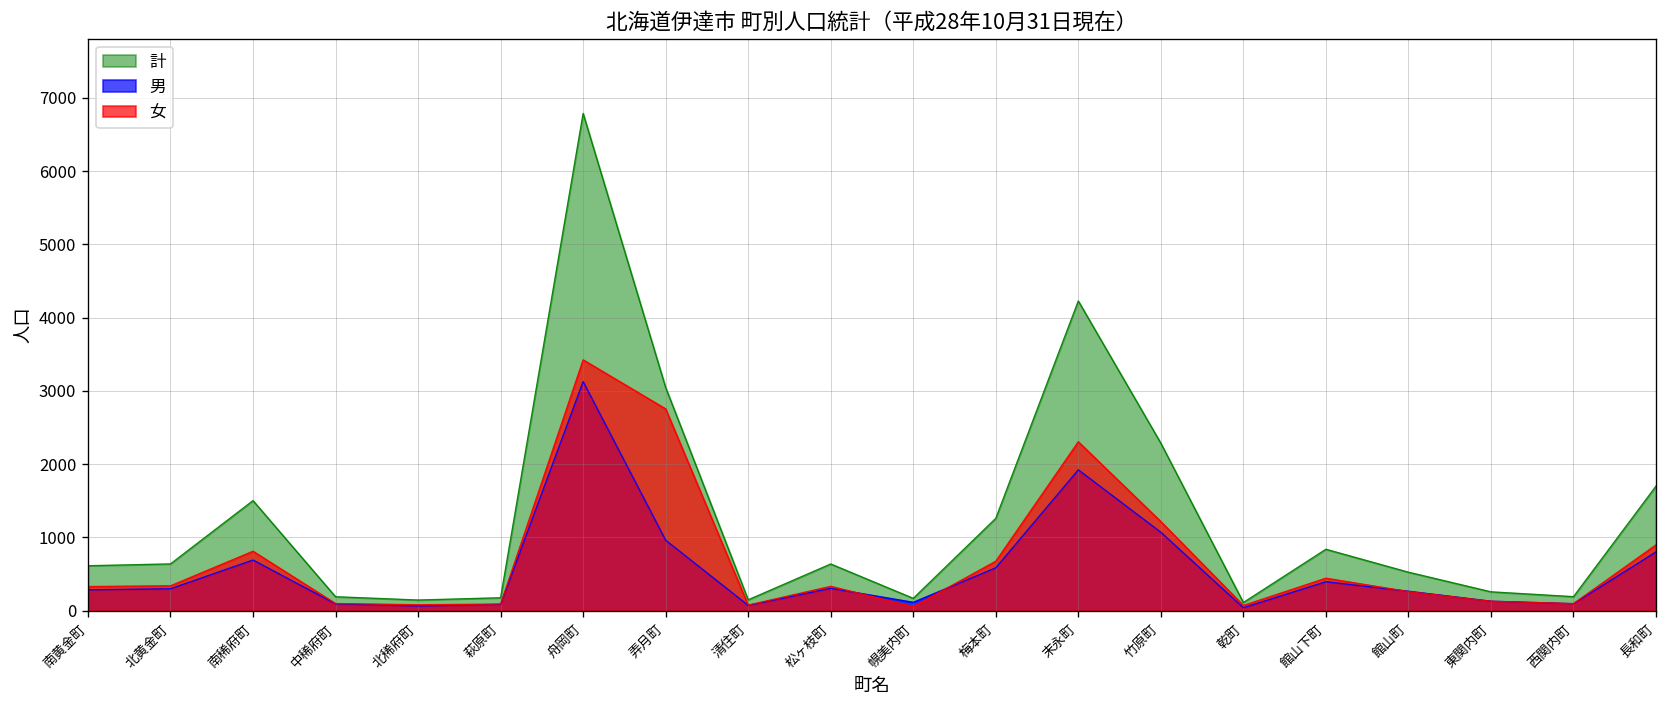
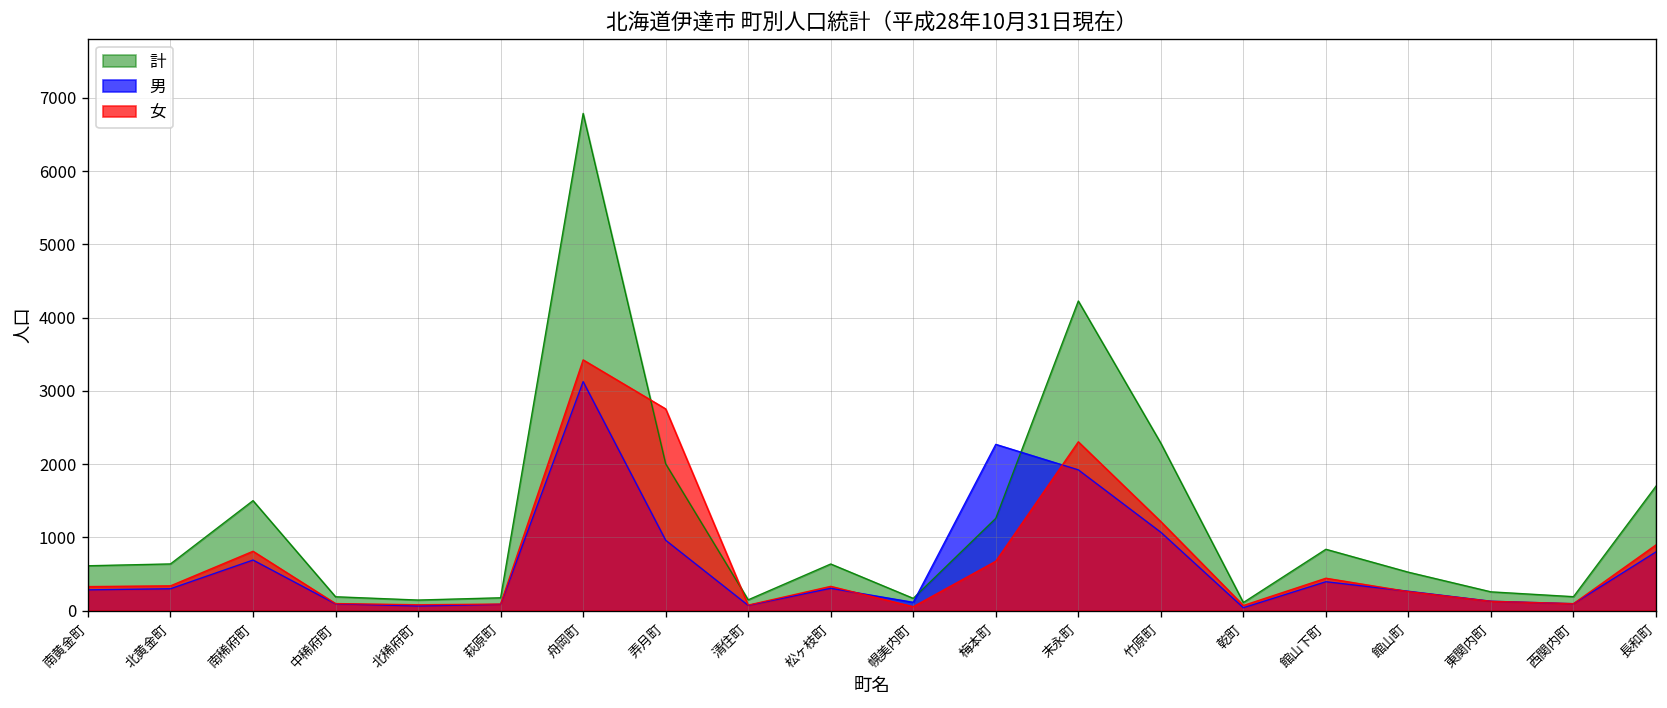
計, 弄月町: 3000 -> 2000
男, 梅本町: 600 -> 2300
